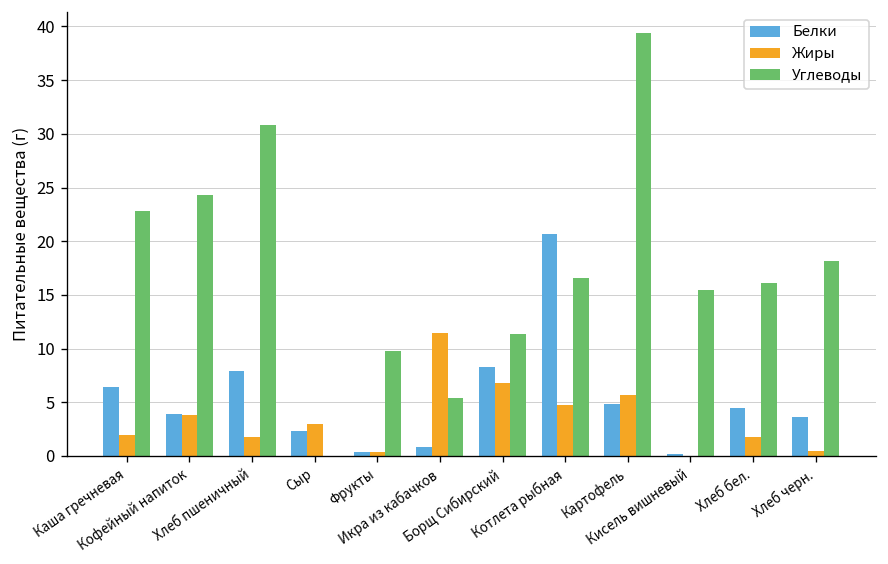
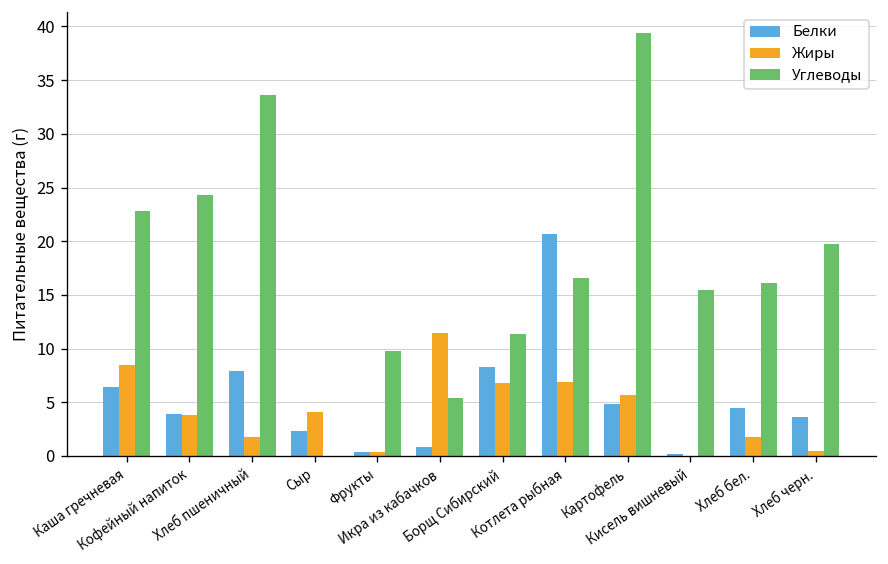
Жиры, Каша гречневая: 2 -> 9
Углеводы, Хлеб пшеничный: 31 -> 34
Жиры, Сыр: 3 -> 4
Жиры, Котлета рыбная: 5 -> 7
Углеводы, Хлеб черн.: 18 -> 20
